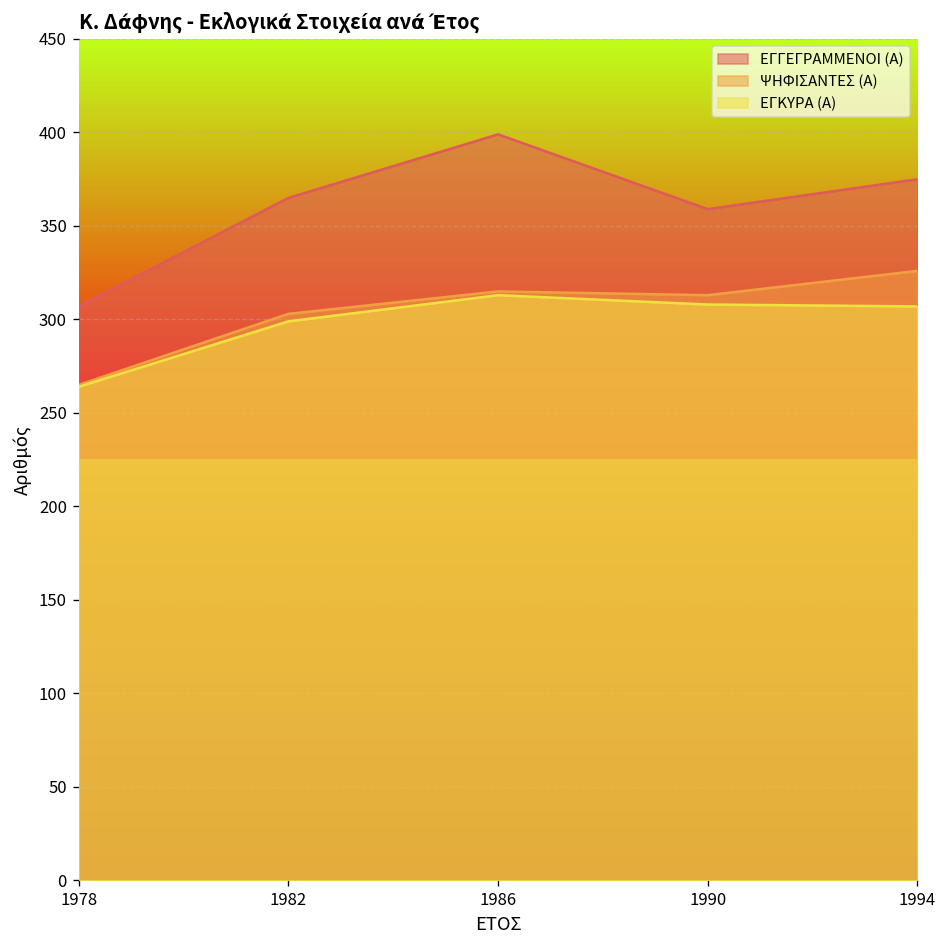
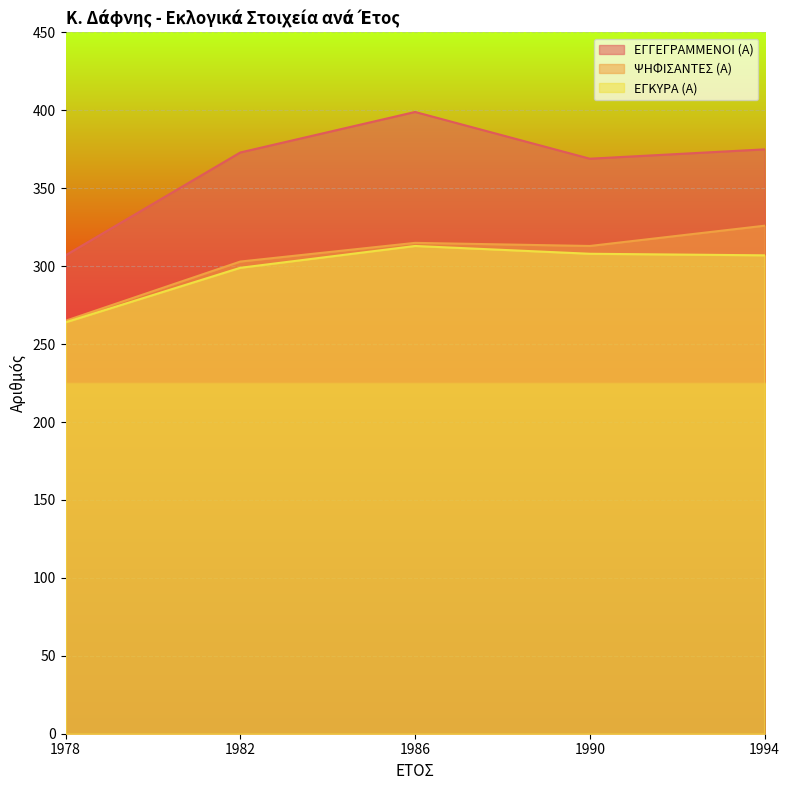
ΕΓΓΕΓΡΑΜΜΕΝΟΙ (Α), 1982: 365 -> 373
ΕΓΓΕΓΡΑΜΜΕΝΟΙ (Α), 1990: 359 -> 369
